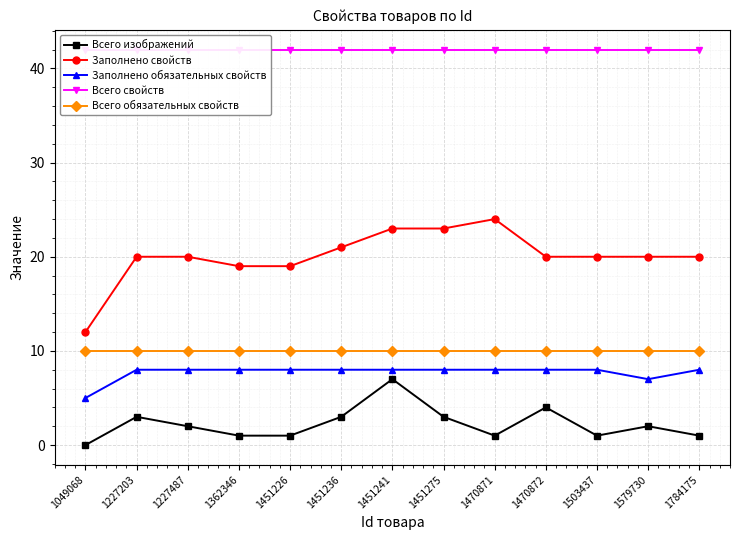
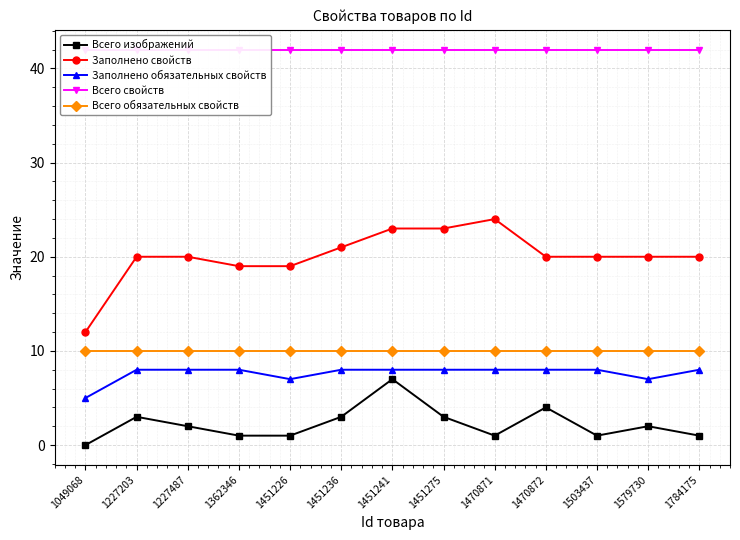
Заполнено обязательных свойств, 1451226: 8 -> 7
